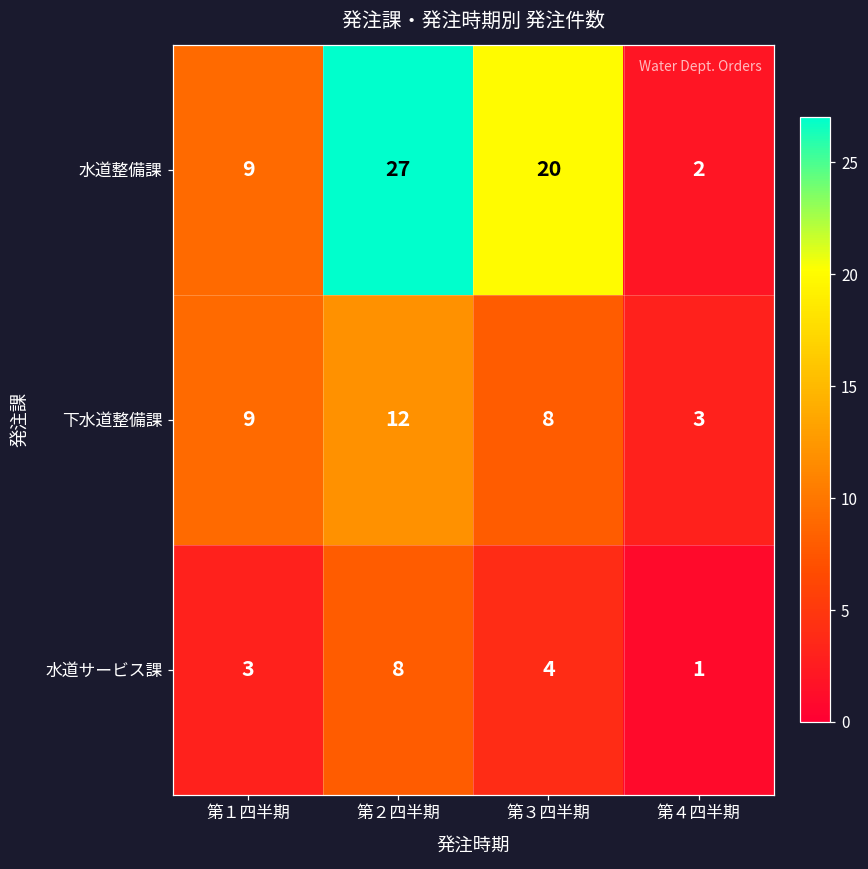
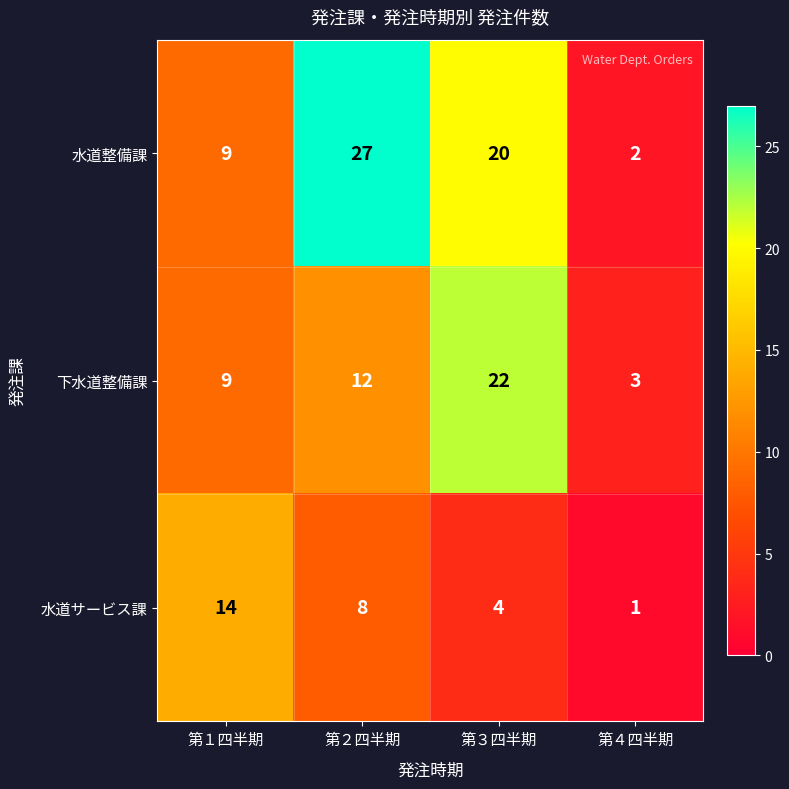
下水道整備課, 第３四半期: 8 -> 22
水道サービス課, 第１四半期: 3 -> 14
